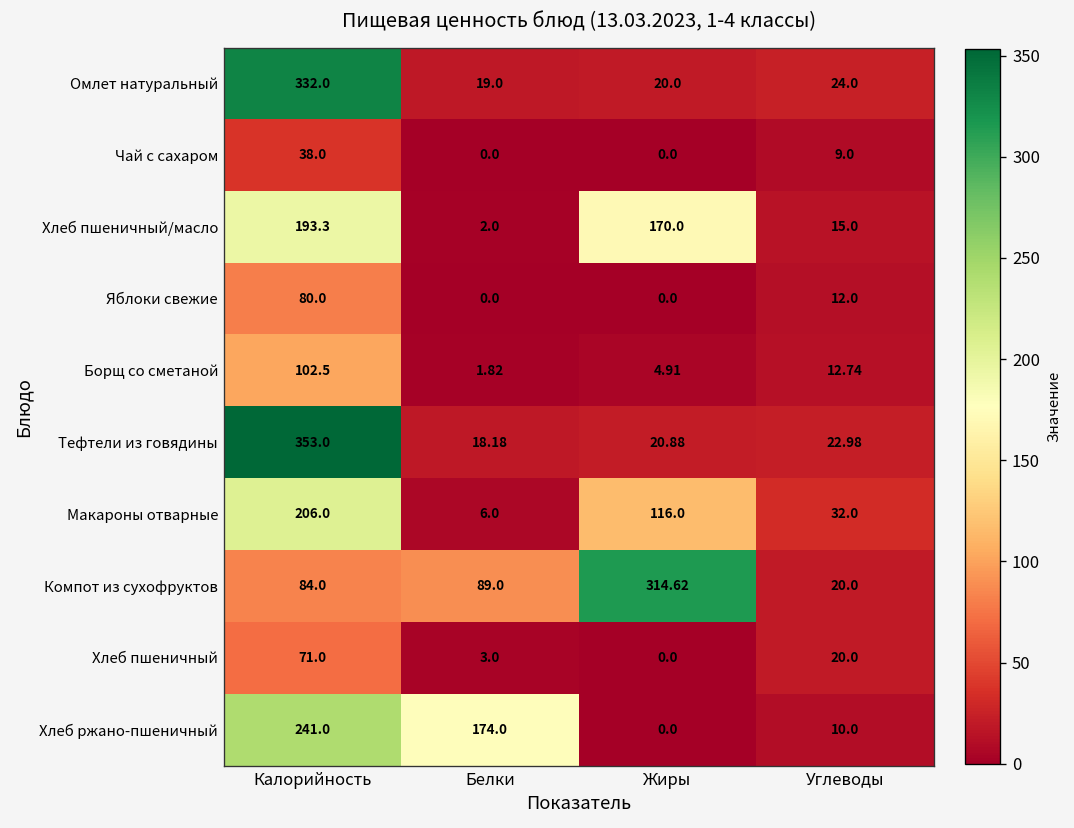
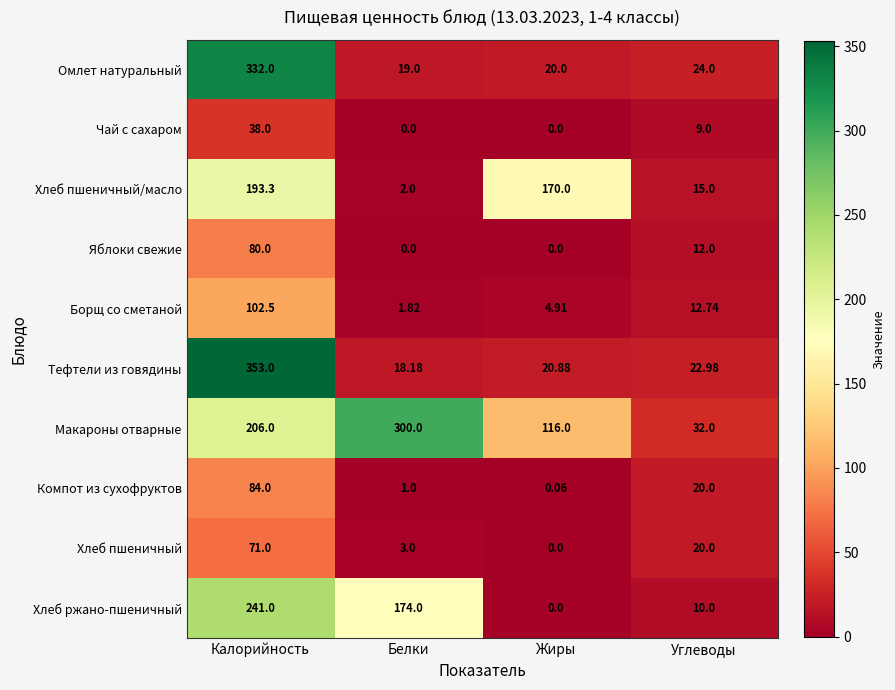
Макароны отварные, Белки: 6.0 -> 300.0
Компот из сухофруктов, Белки: 89.0 -> 1.0
Компот из сухофруктов, Жиры: 314.62 -> 0.06
